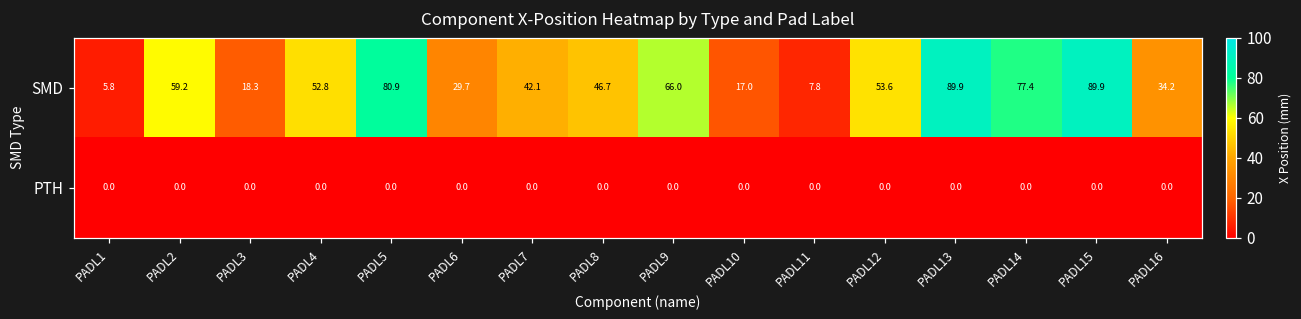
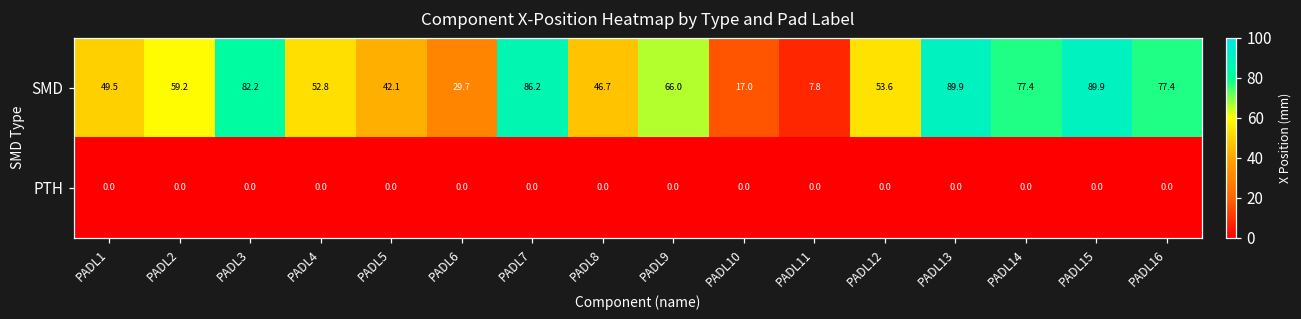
SMD, PADL1: 5.8 -> 49.5
SMD, PADL3: 18.3 -> 82.2
SMD, PADL5: 80.9 -> 42.1
SMD, PADL7: 42.1 -> 86.2
SMD, PADL16: 34.2 -> 77.4
